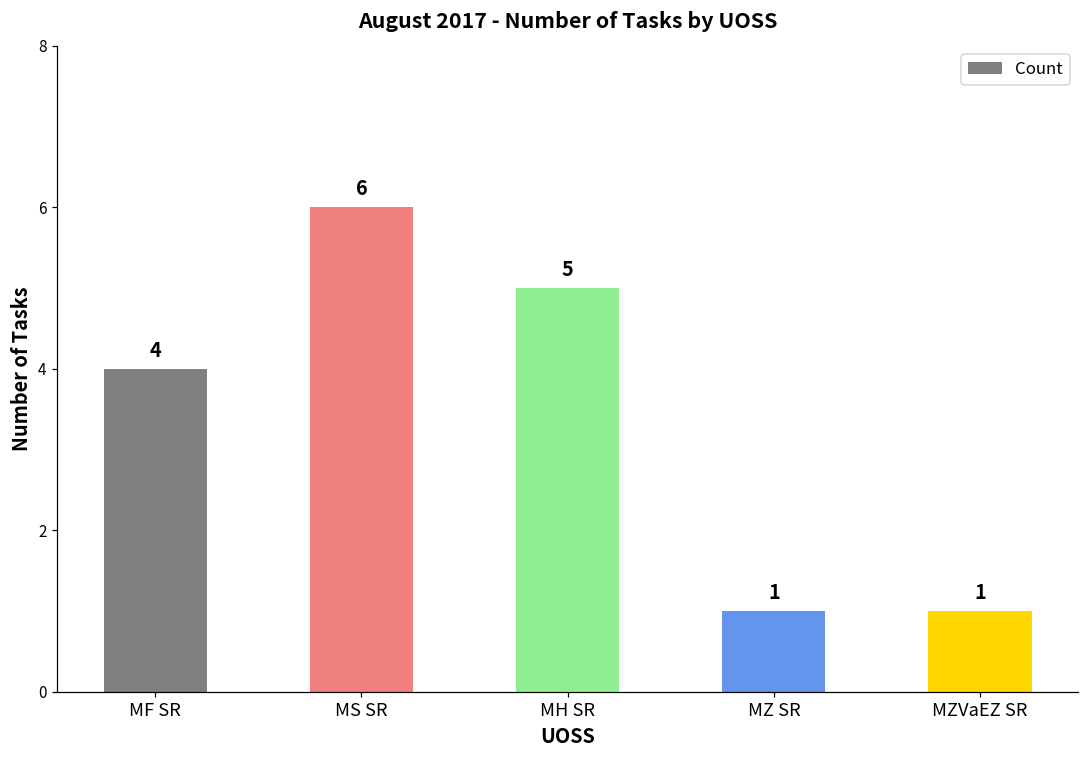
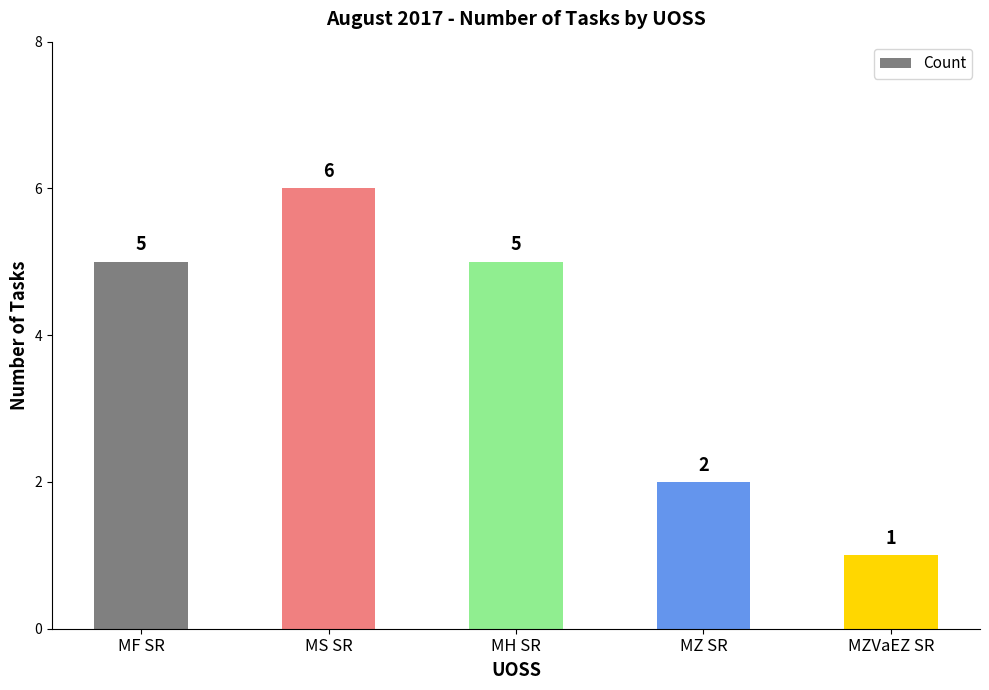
MF SR: 4 -> 5
MZ SR: 1 -> 2
